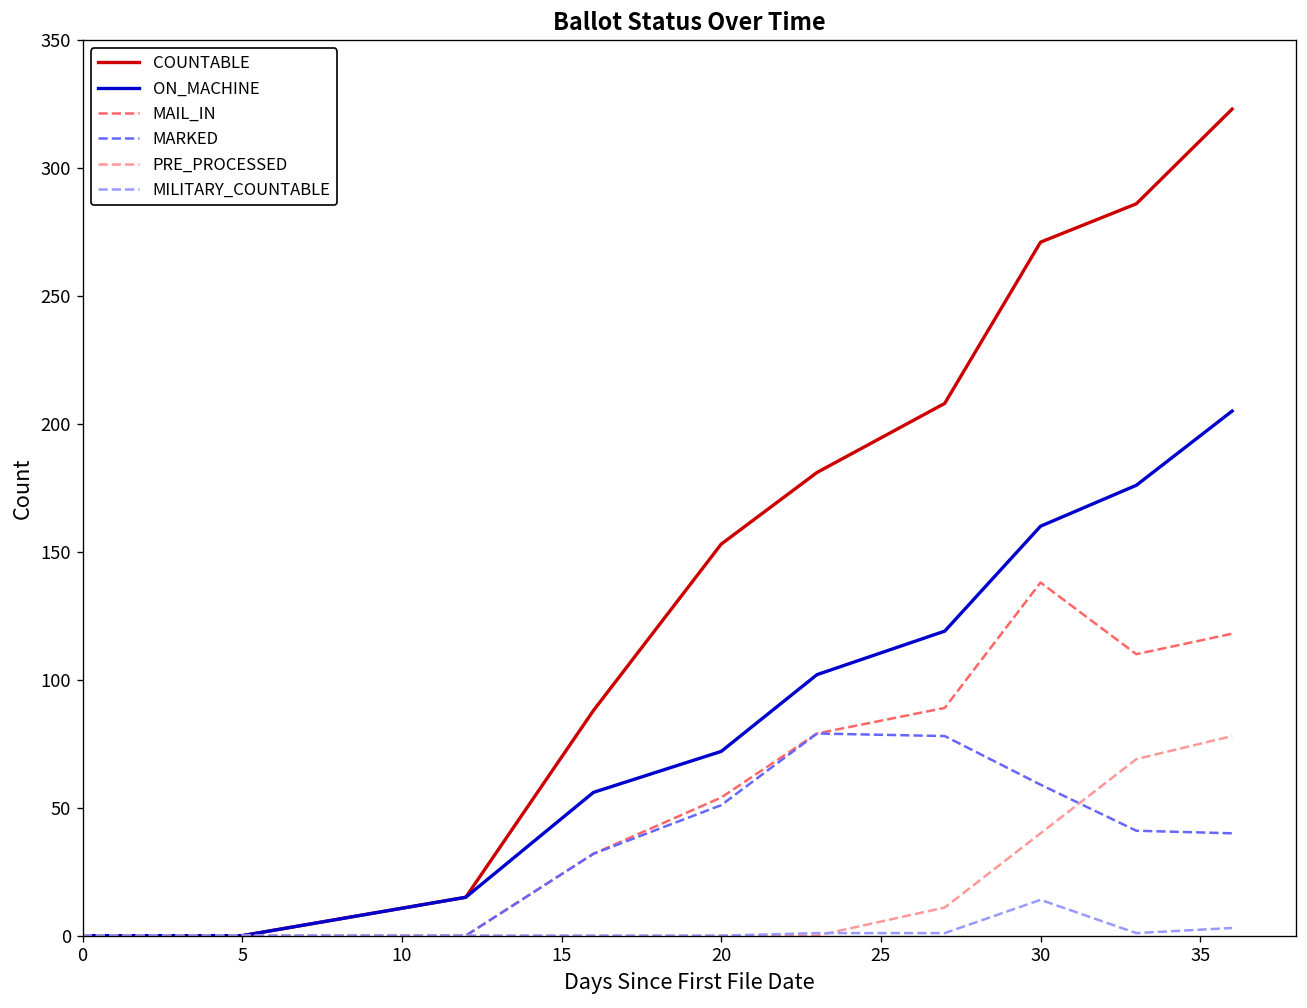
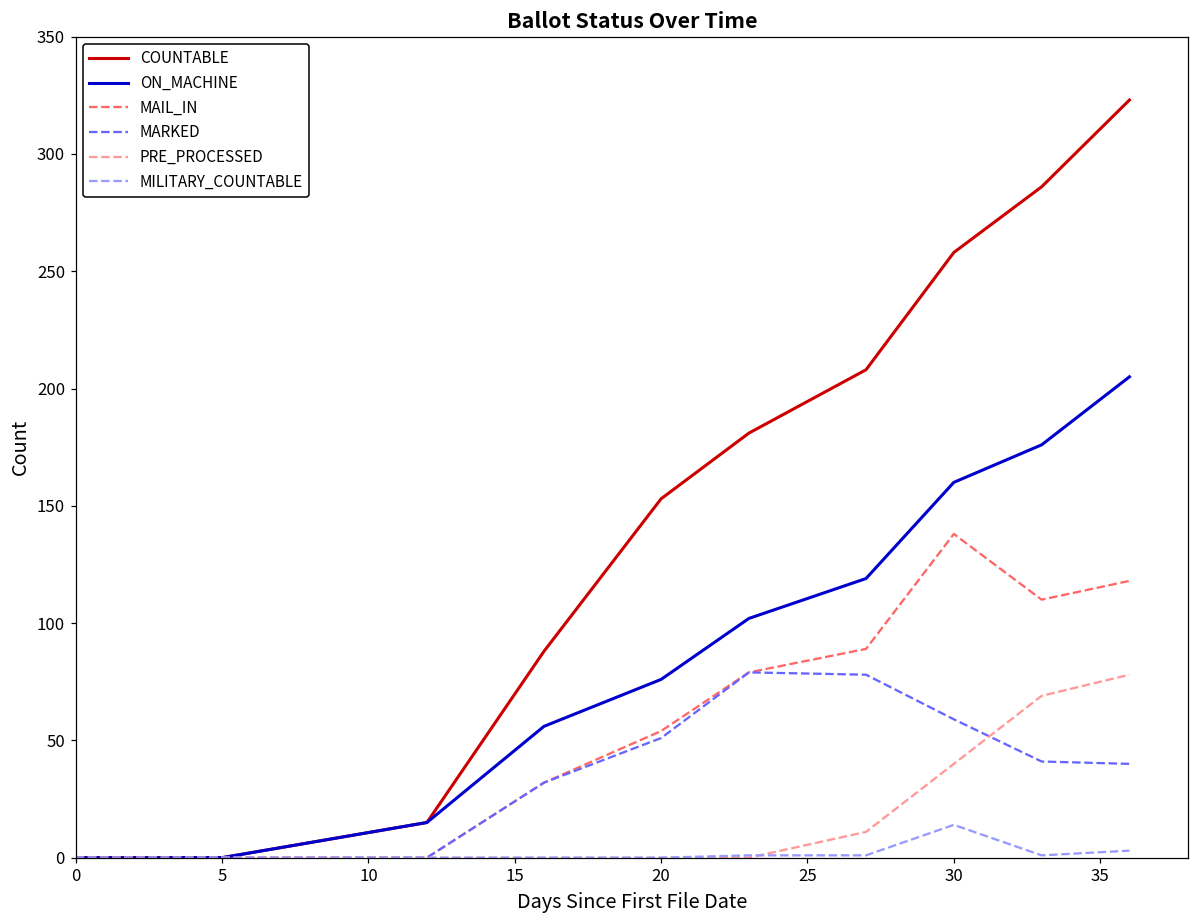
ON_MACHINE, 20: 72 -> 76
COUNTABLE, 30: 271 -> 258
